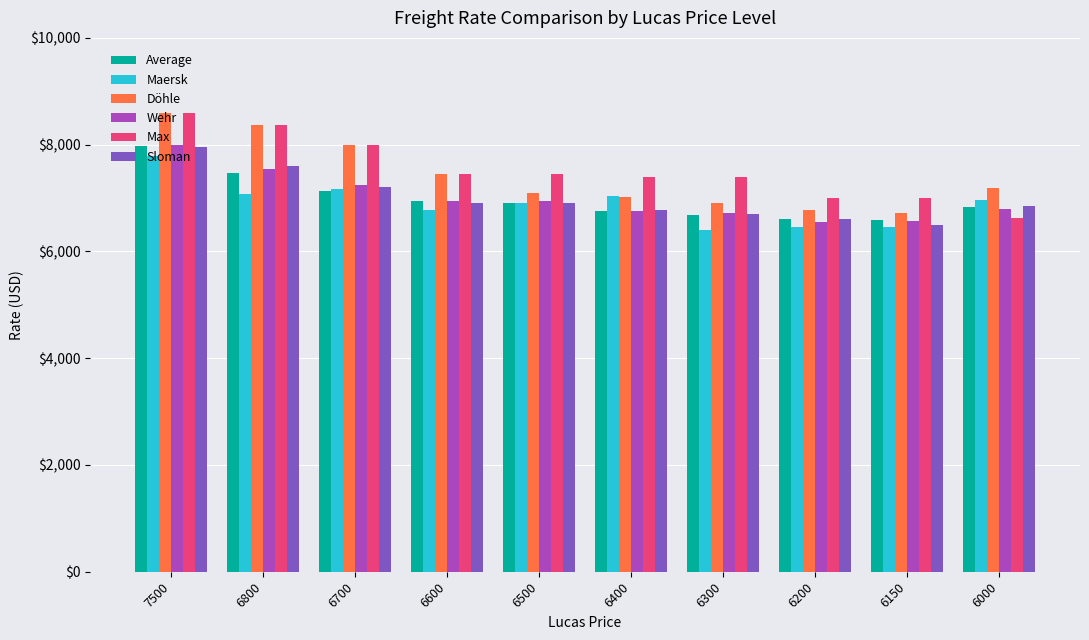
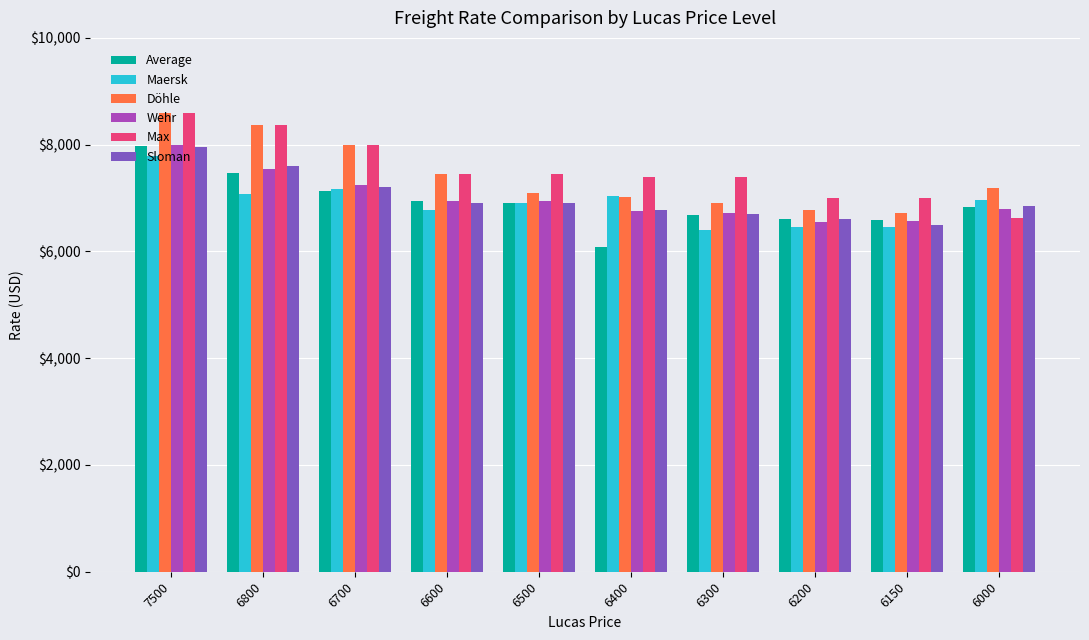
Average, 6400: $6,800 -> $6,100
